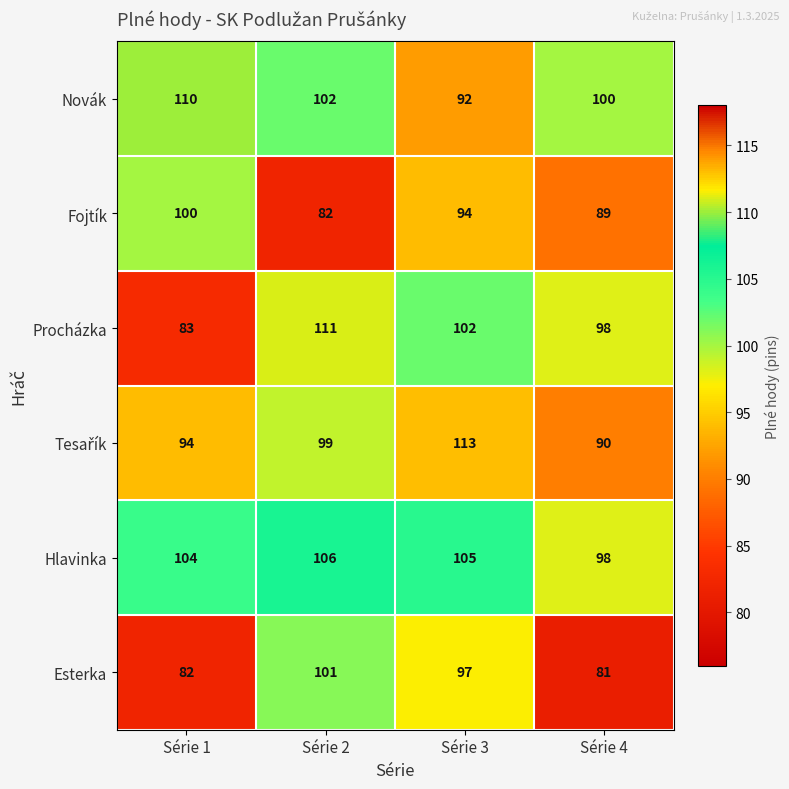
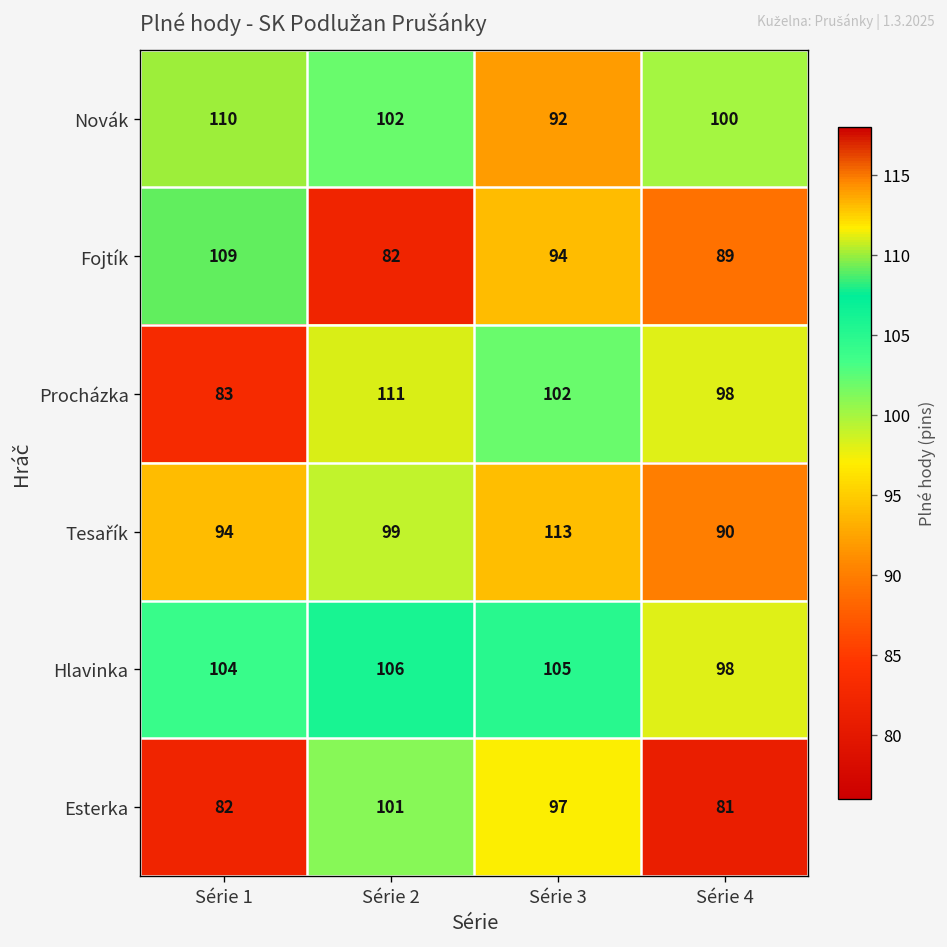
Fojtík, Série 1: 100 -> 109
